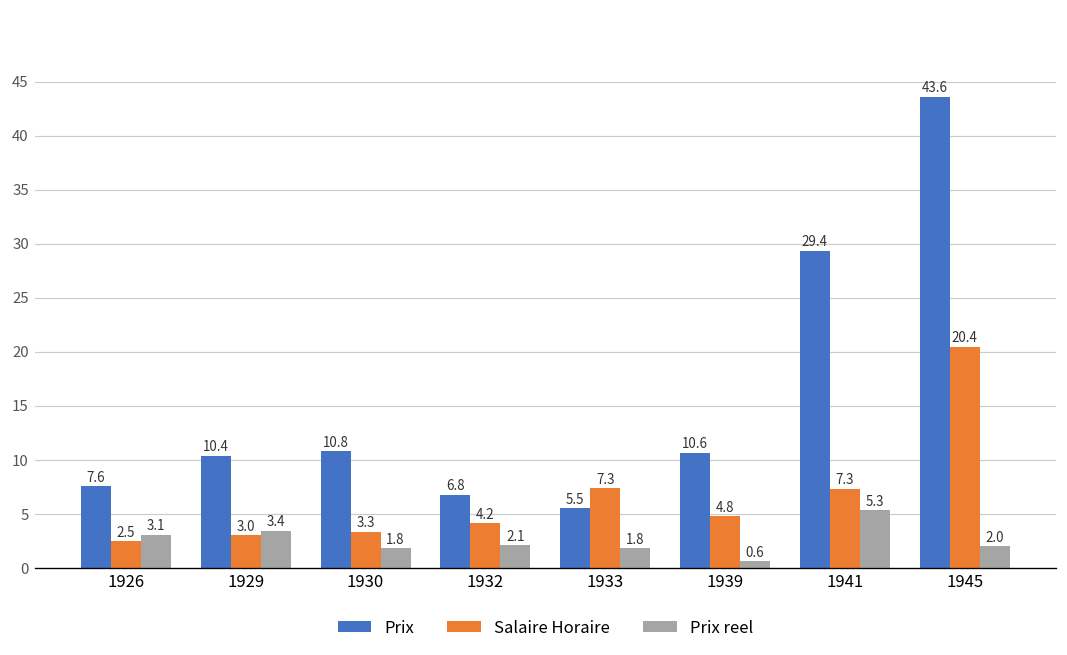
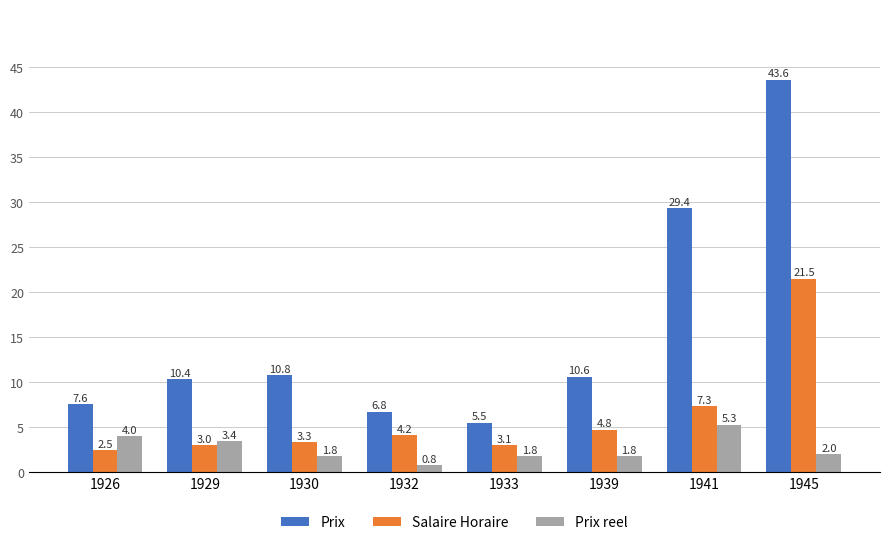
Prix reel, 1926: 3.1 -> 4.0
Prix reel, 1932: 2.1 -> 0.8
Salaire Horaire, 1933: 7.3 -> 3.1
Prix reel, 1939: 0.6 -> 1.8
Salaire Horaire, 1945: 20.4 -> 21.5
